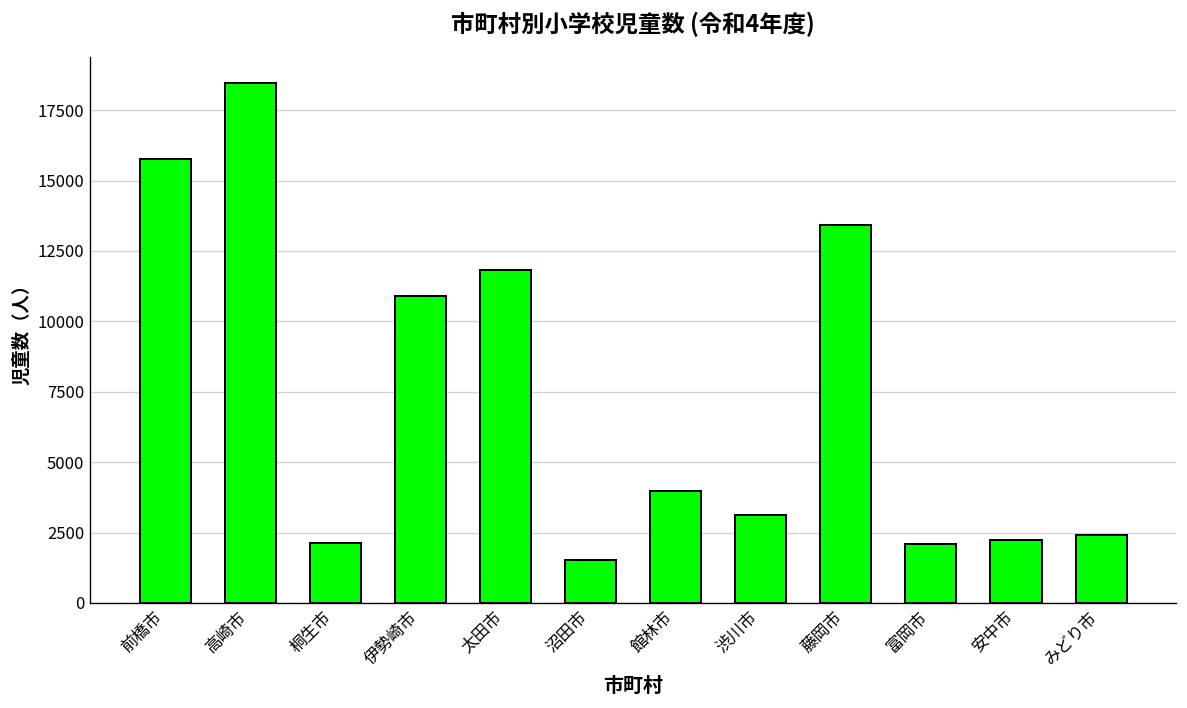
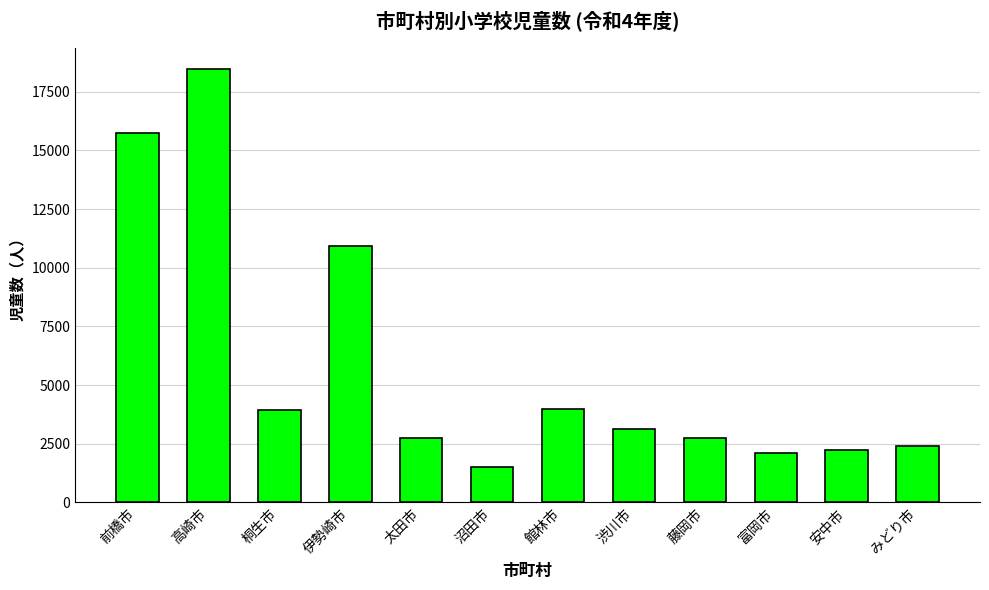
桐生市: 2100 -> 3900
太田市: 11800 -> 2700
藤岡市: 13400 -> 2700
